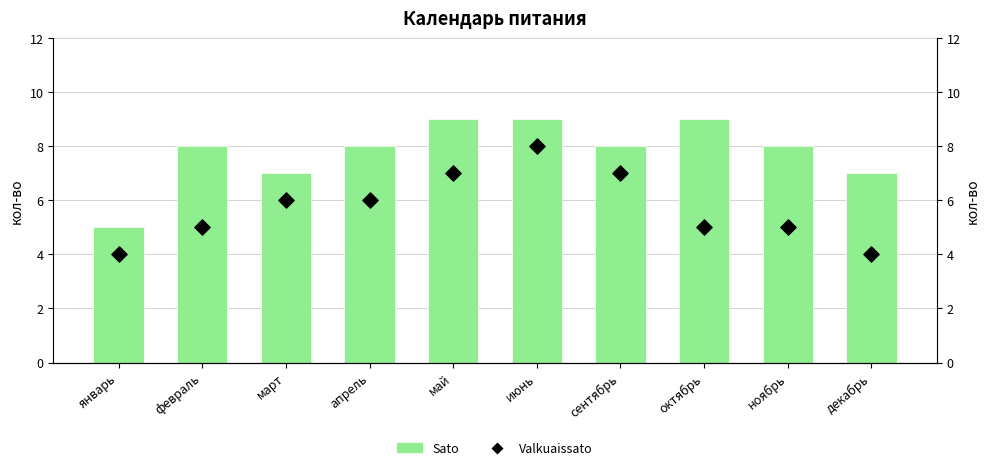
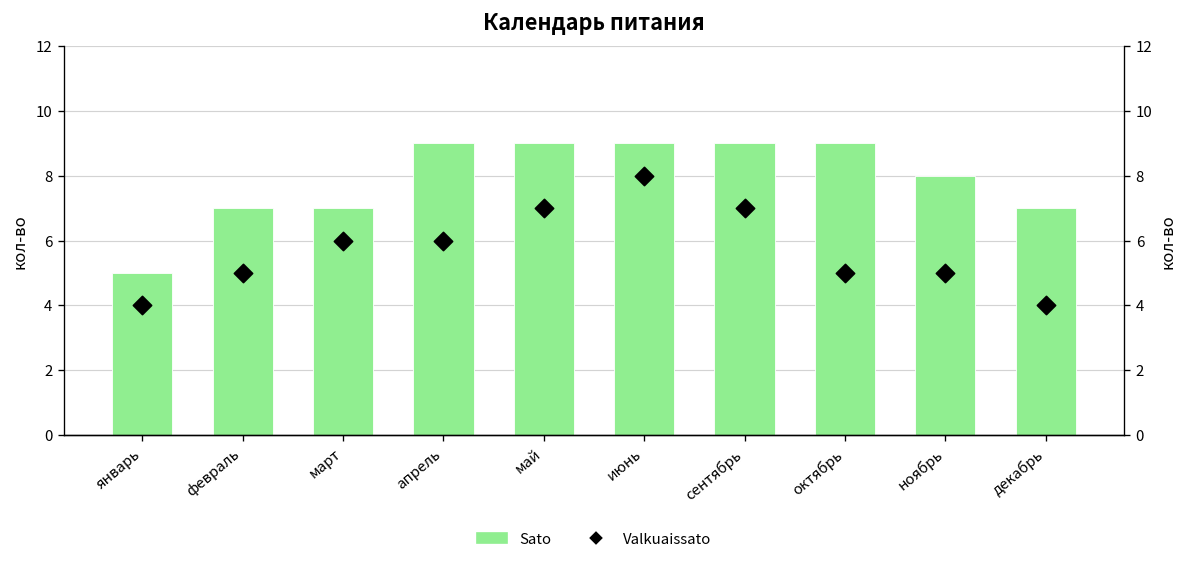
Sato, февраль: 8 -> 7
Sato, апрель: 8 -> 9
Sato, сентябрь: 8 -> 9
